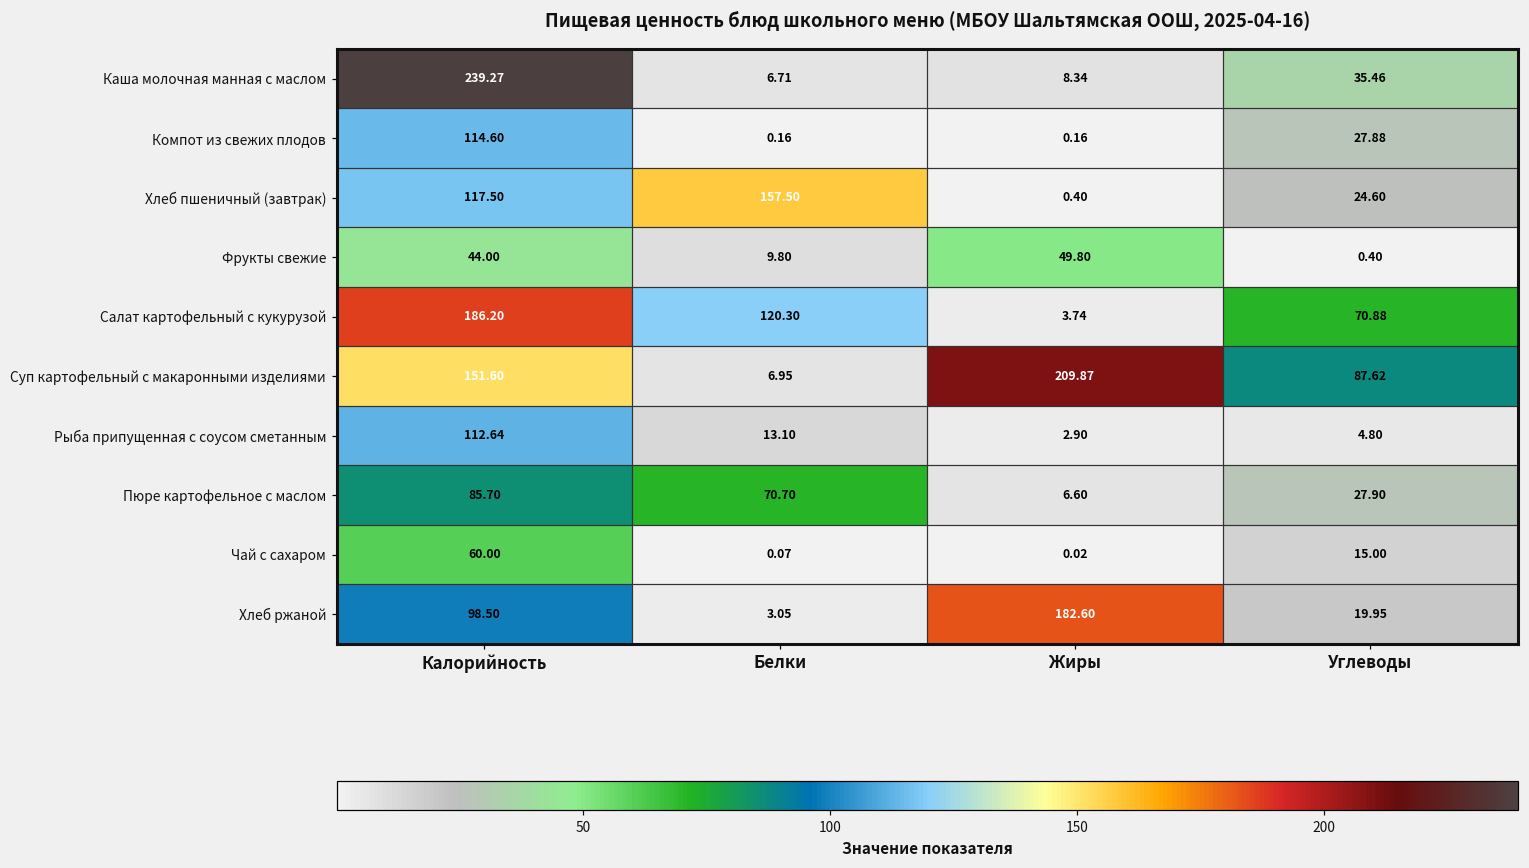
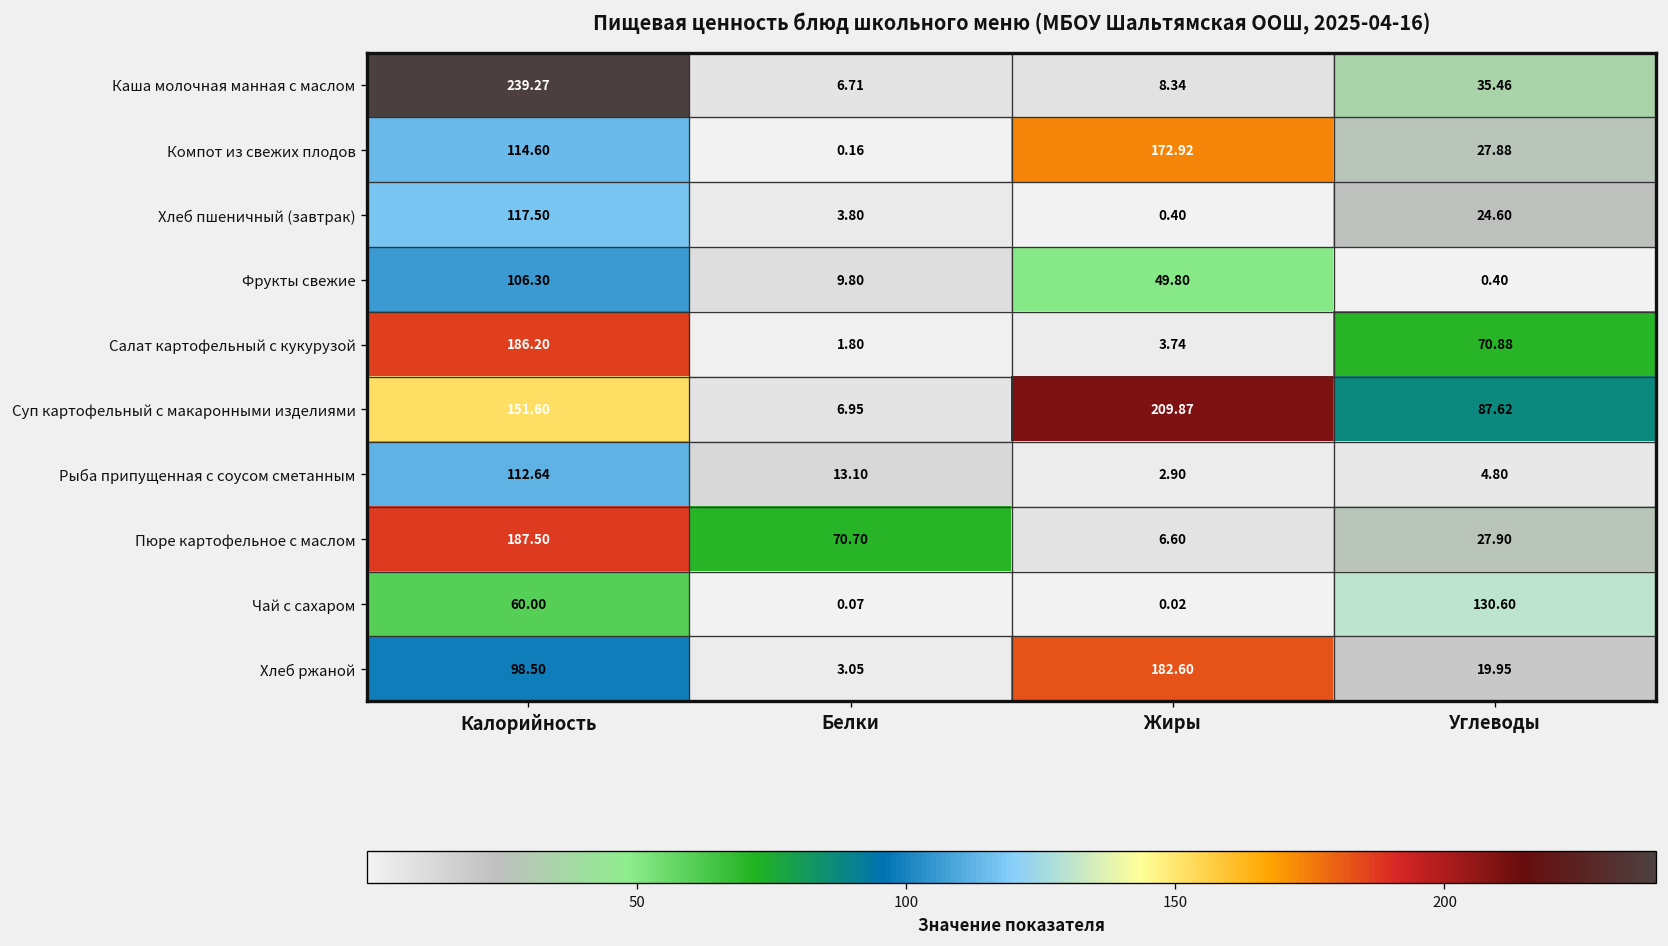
Компот из свежих плодов, Жиры: 0.16 -> 172.92
Хлеб пшеничный (завтрак), Белки: 157.50 -> 3.80
Фрукты свежие, Калорийность: 44.00 -> 106.30
Салат картофельный с кукурузой, Белки: 120.30 -> 1.80
Пюре картофельное с маслом, Калорийность: 85.70 -> 187.50
Чай с сахаром, Углеводы: 15.00 -> 130.60
